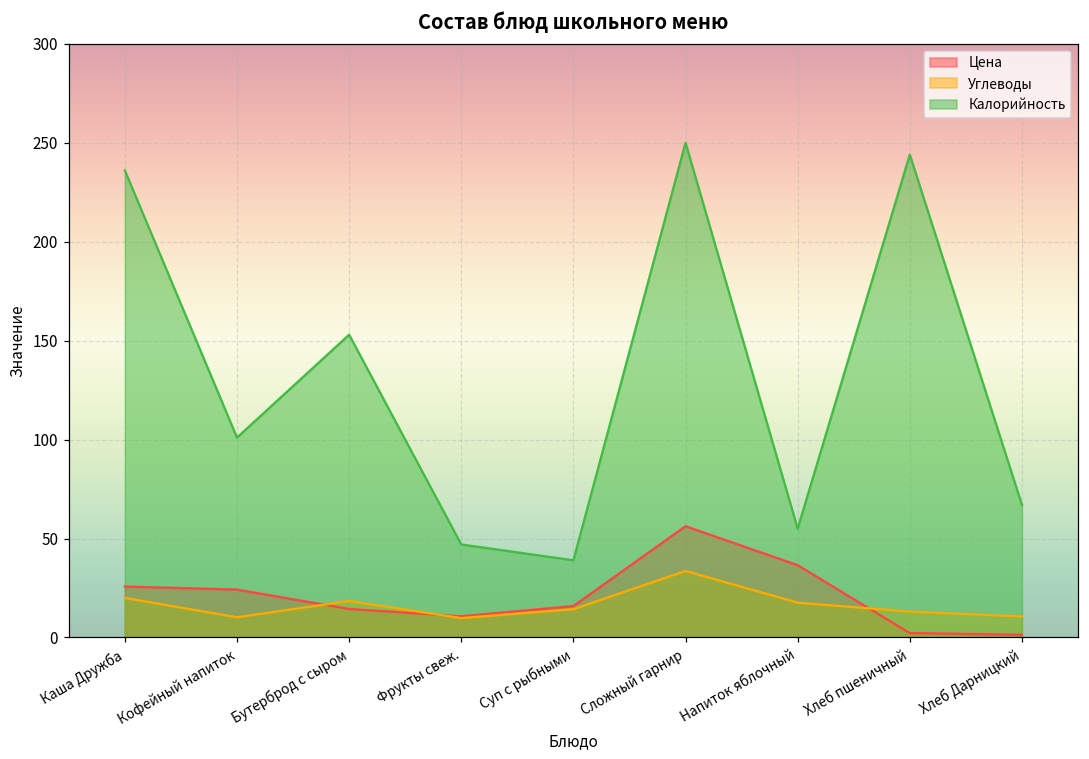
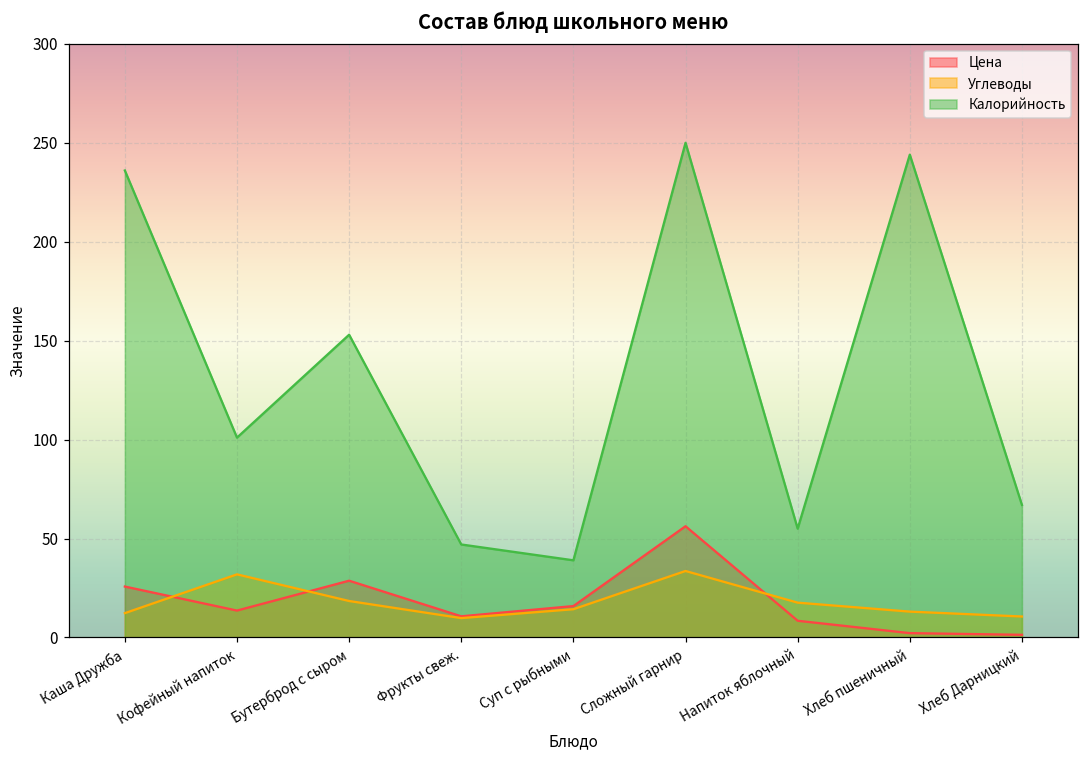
Углеводы, Каша Дружба: 20 -> 12
Цена, Кофейный напиток: 24 -> 14
Углеводы, Кофейный напиток: 10 -> 32
Цена, Бутерброд с сыром: 14 -> 29
Цена, Напиток яблочный: 37 -> 8
